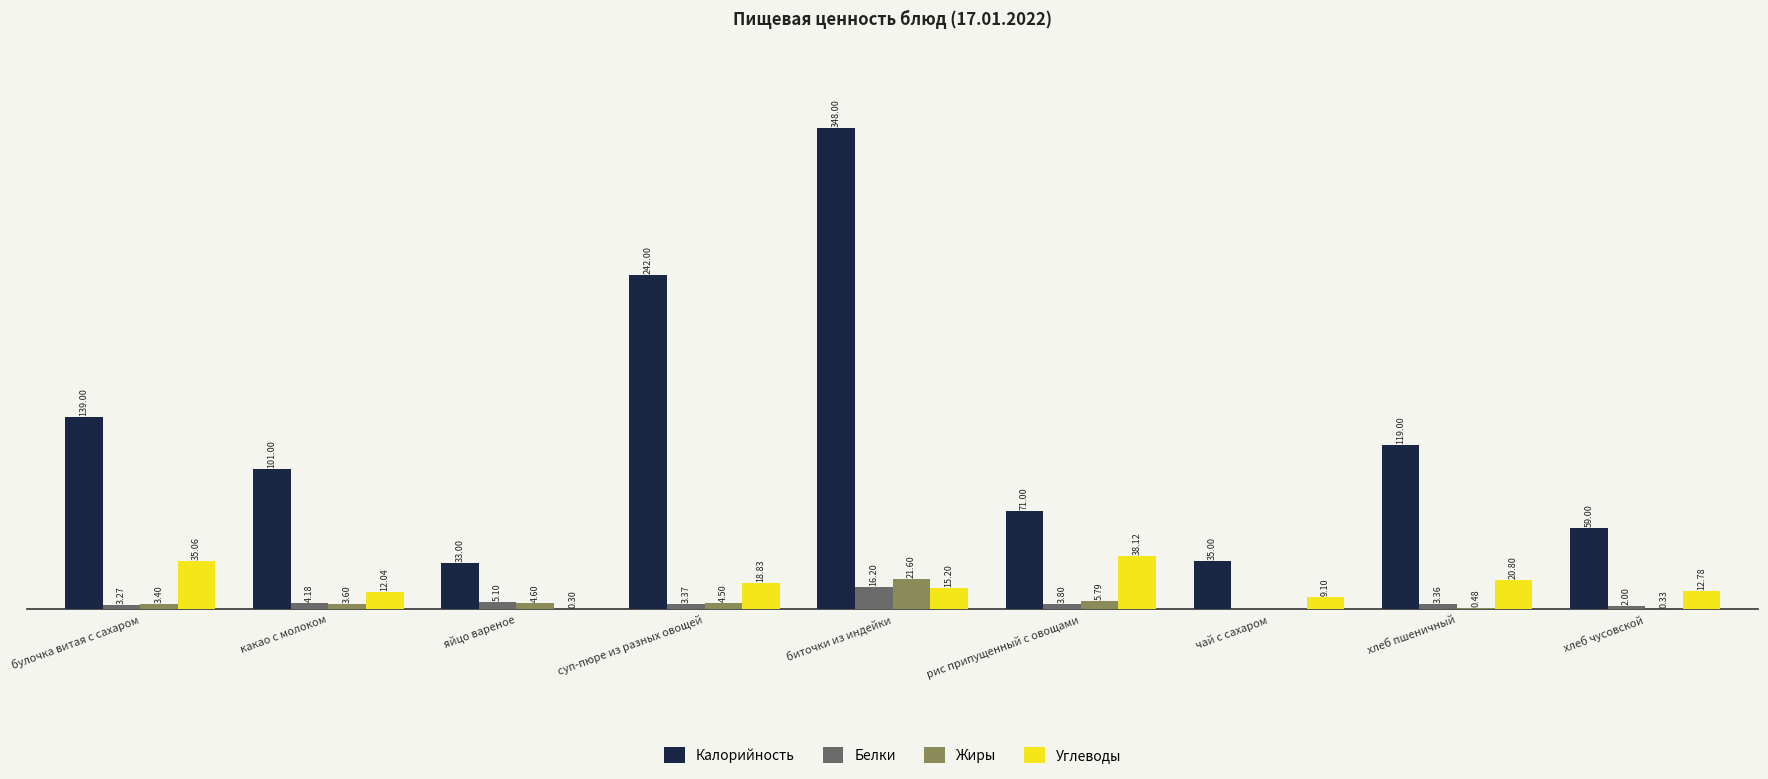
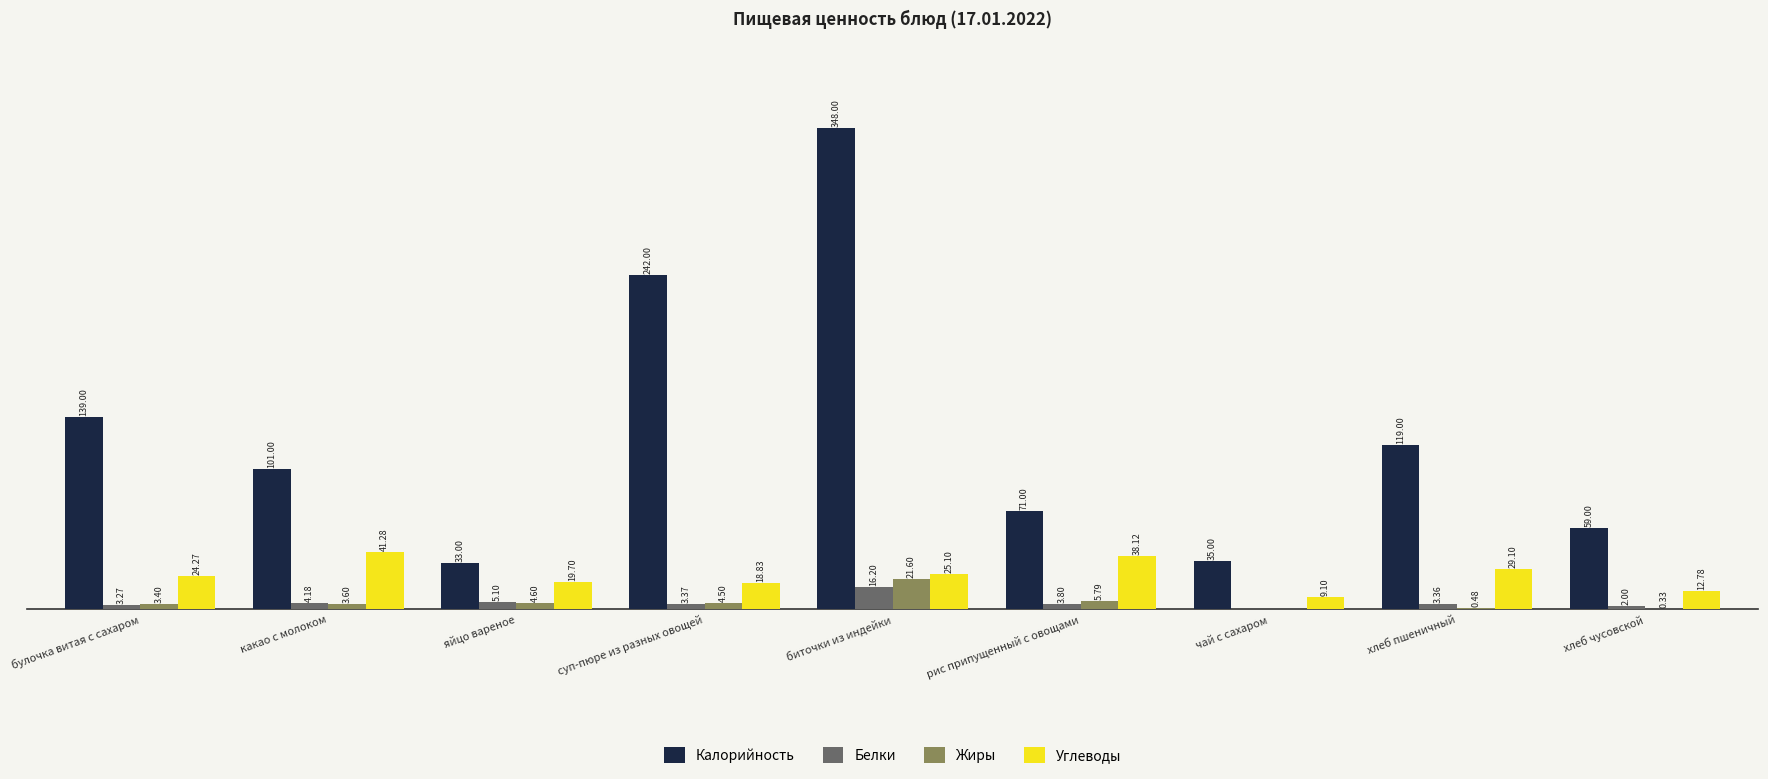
Углеводы, булочка витая с сахаром: 35.06 -> 24.27
Углеводы, какао с молоком: 12.04 -> 41.28
Углеводы, яйцо вареное: 0.30 -> 19.70
Углеводы, биточки из индейки: 15.20 -> 25.10
Углеводы, хлеб пшеничный: 20.80 -> 29.10
